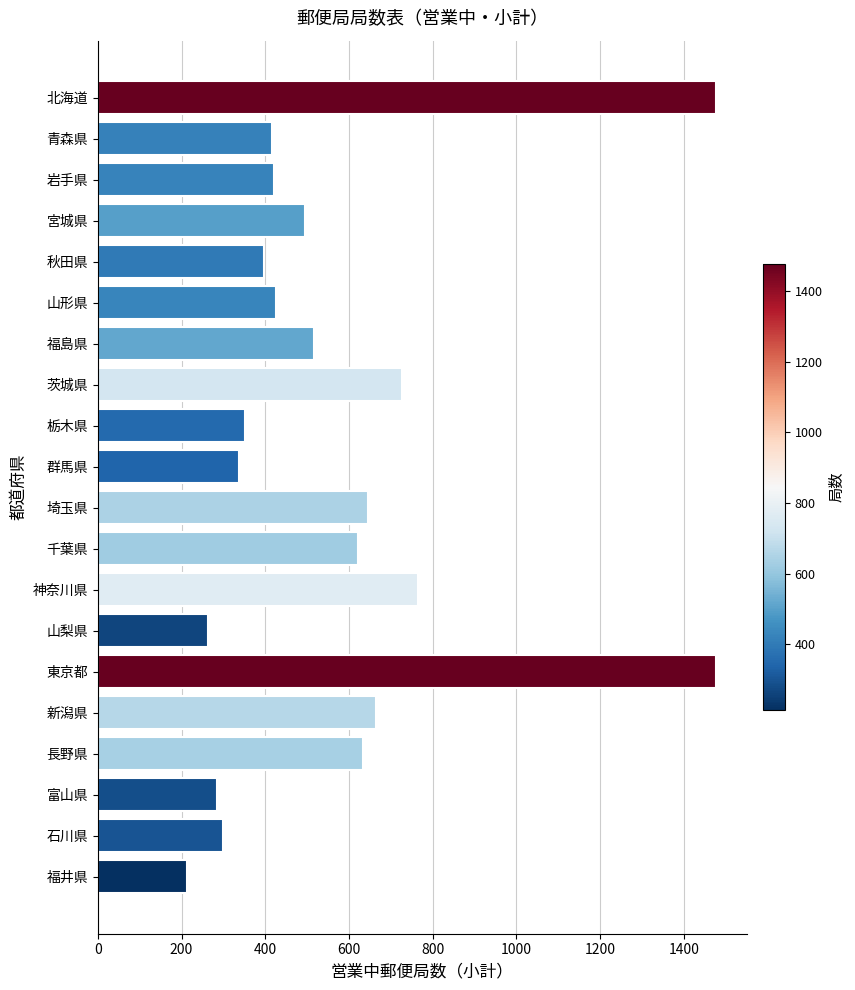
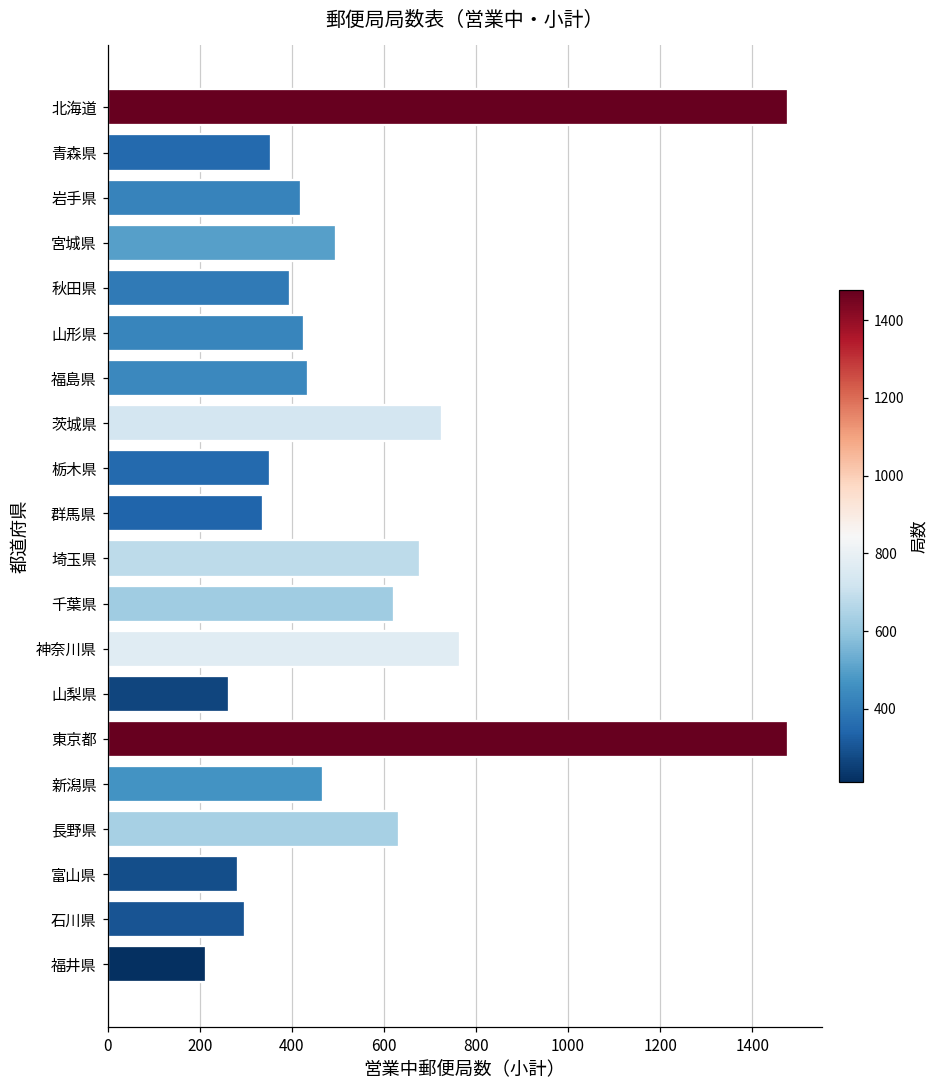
青森県: 420 -> 350
福島県: 520 -> 440
埼玉県: 650 -> 680
新潟県: 660 -> 470
